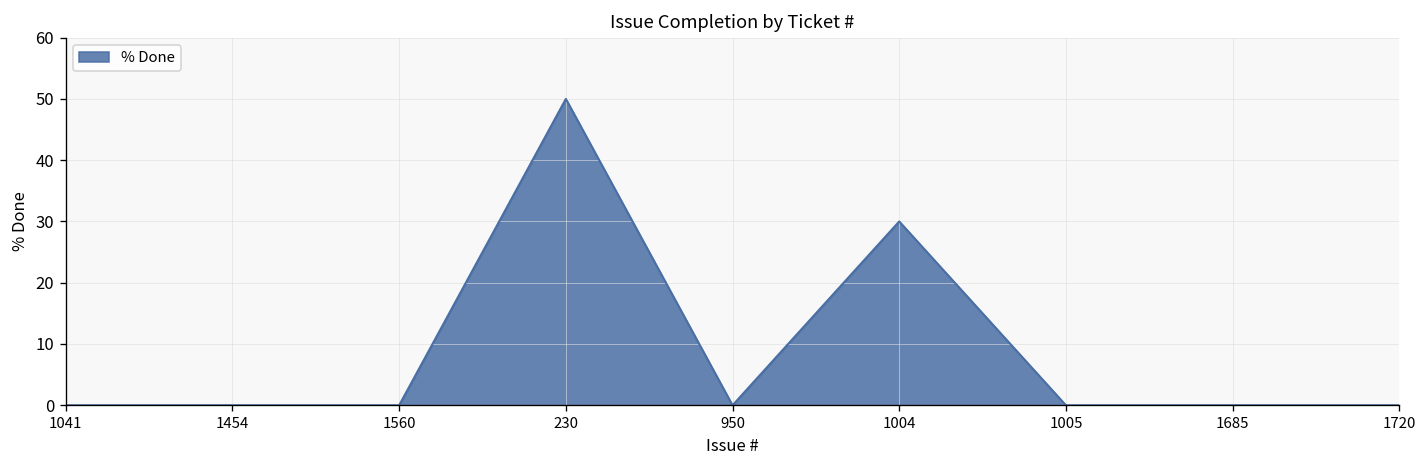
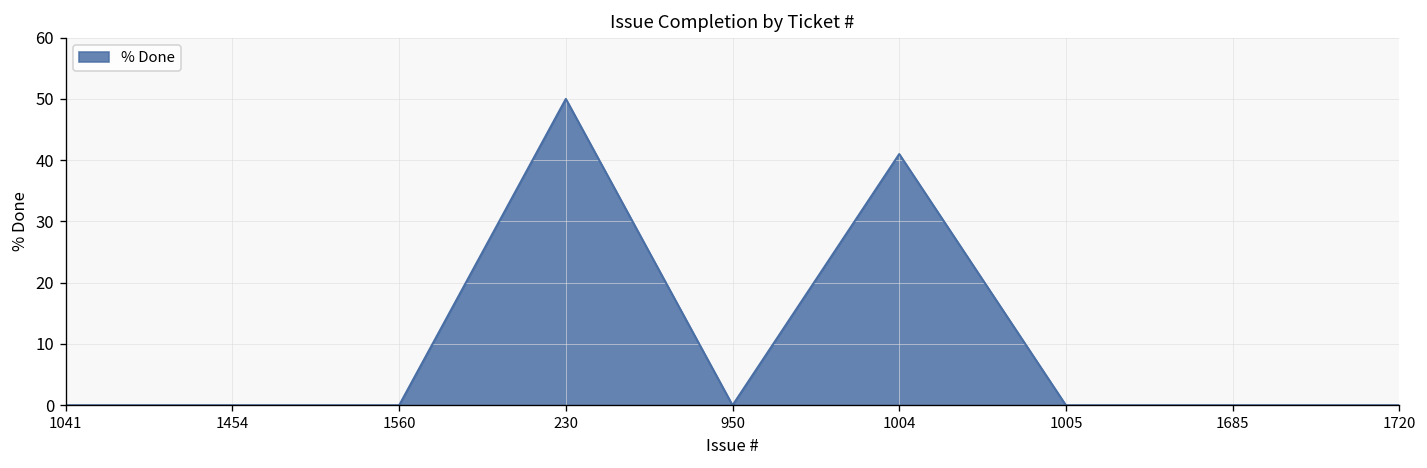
1004: 30 -> 41
